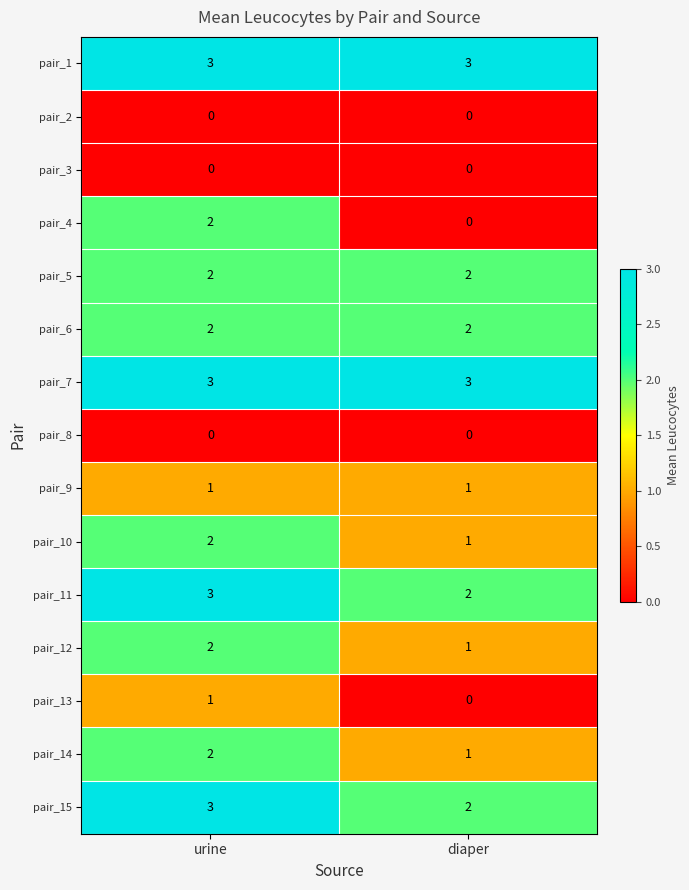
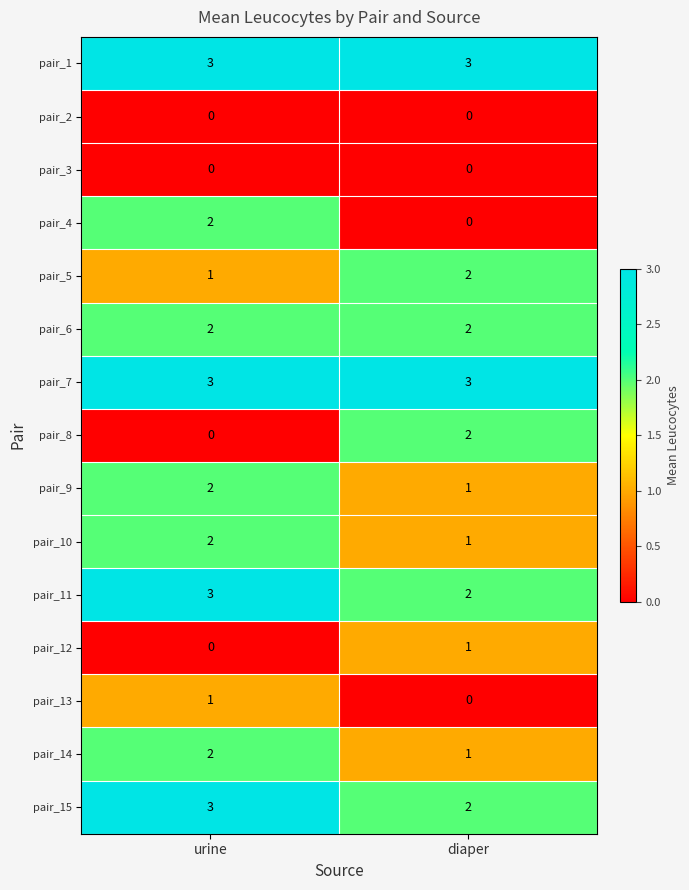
pair_5, urine: 2 -> 1
pair_8, diaper: 0 -> 2
pair_9, urine: 1 -> 2
pair_12, urine: 2 -> 0
